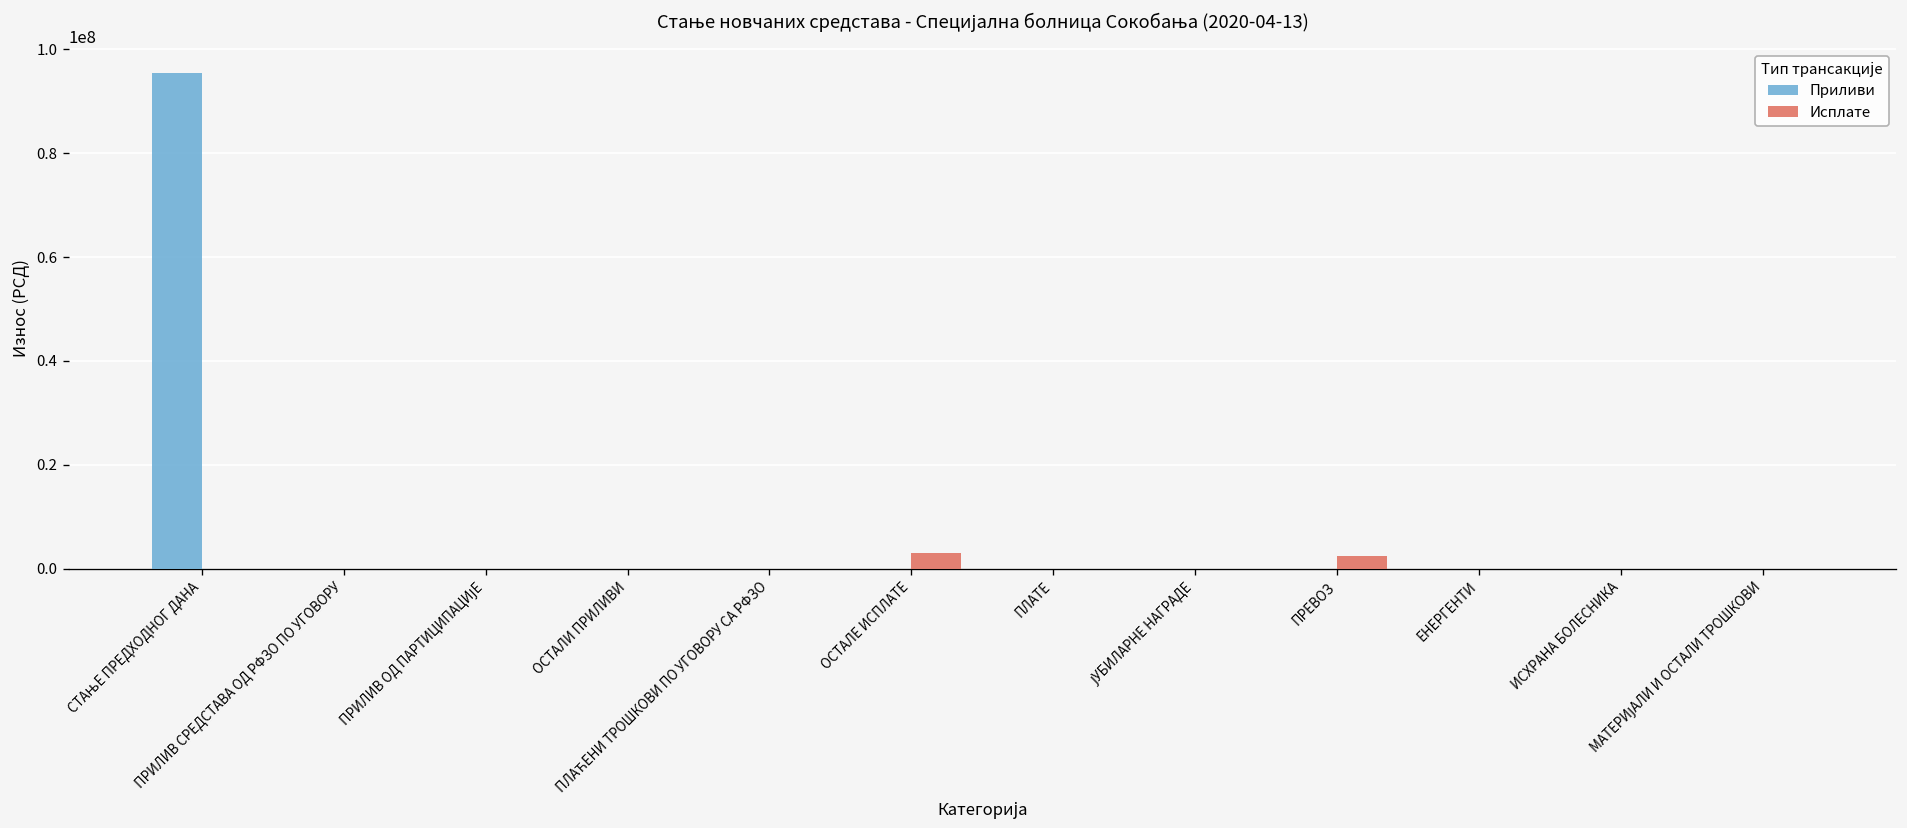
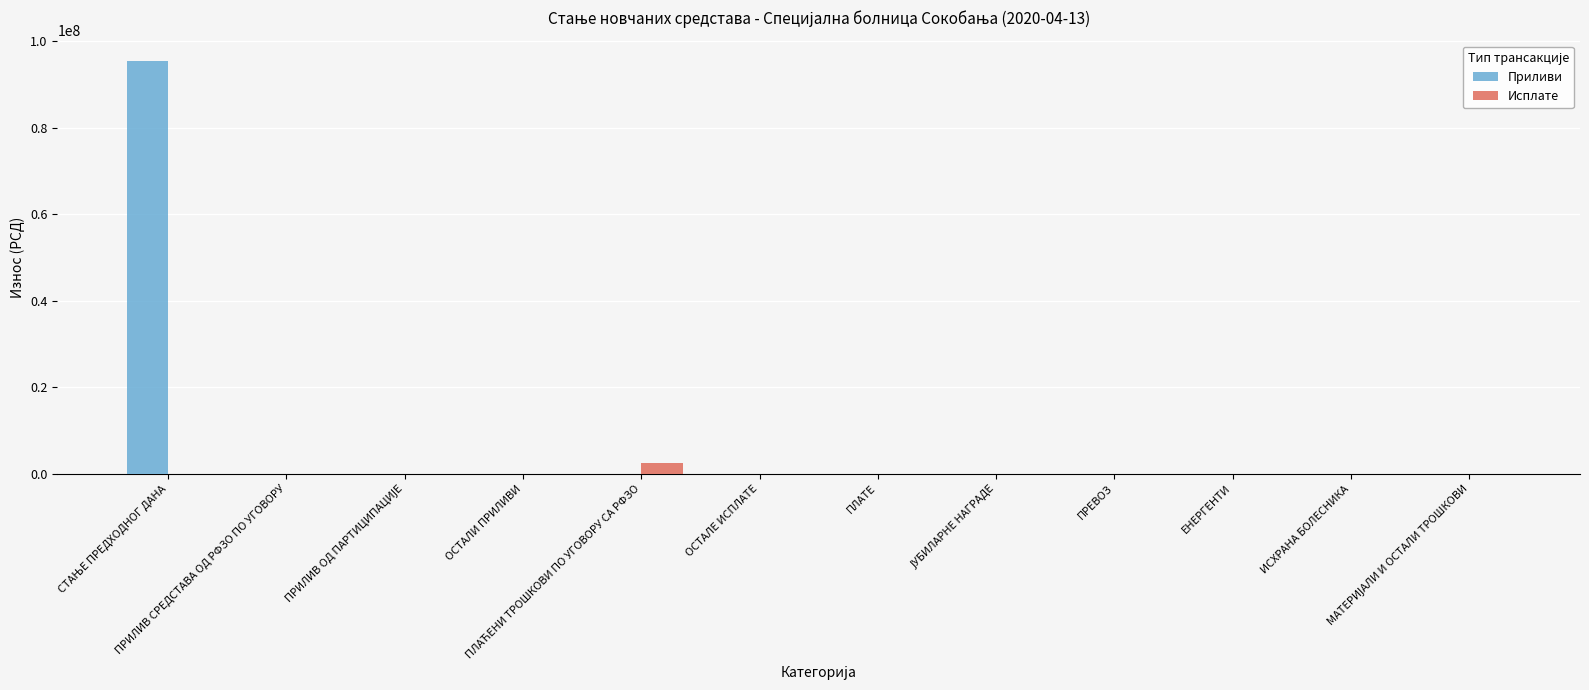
Исплате, ПЛАЋЕНИ ТРОШКОВИ ПО УГОВОРУ СА РФЗО: 0 -> 3000000
Исплате, ОСТАЛЕ ИСПЛАТЕ: 3000000 -> 0
Исплате, ПРЕВОЗ: 3000000 -> 0
